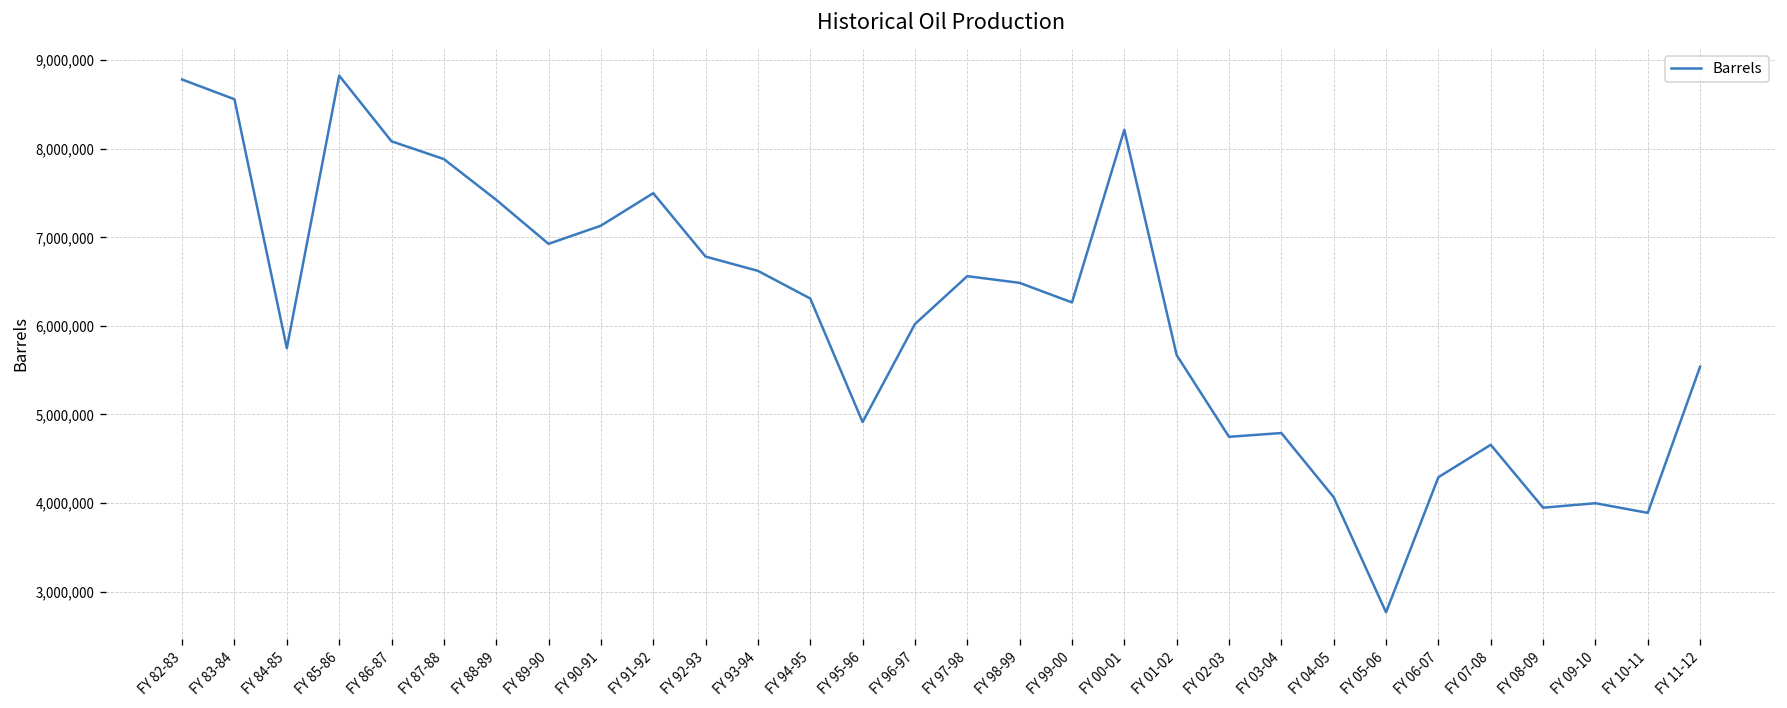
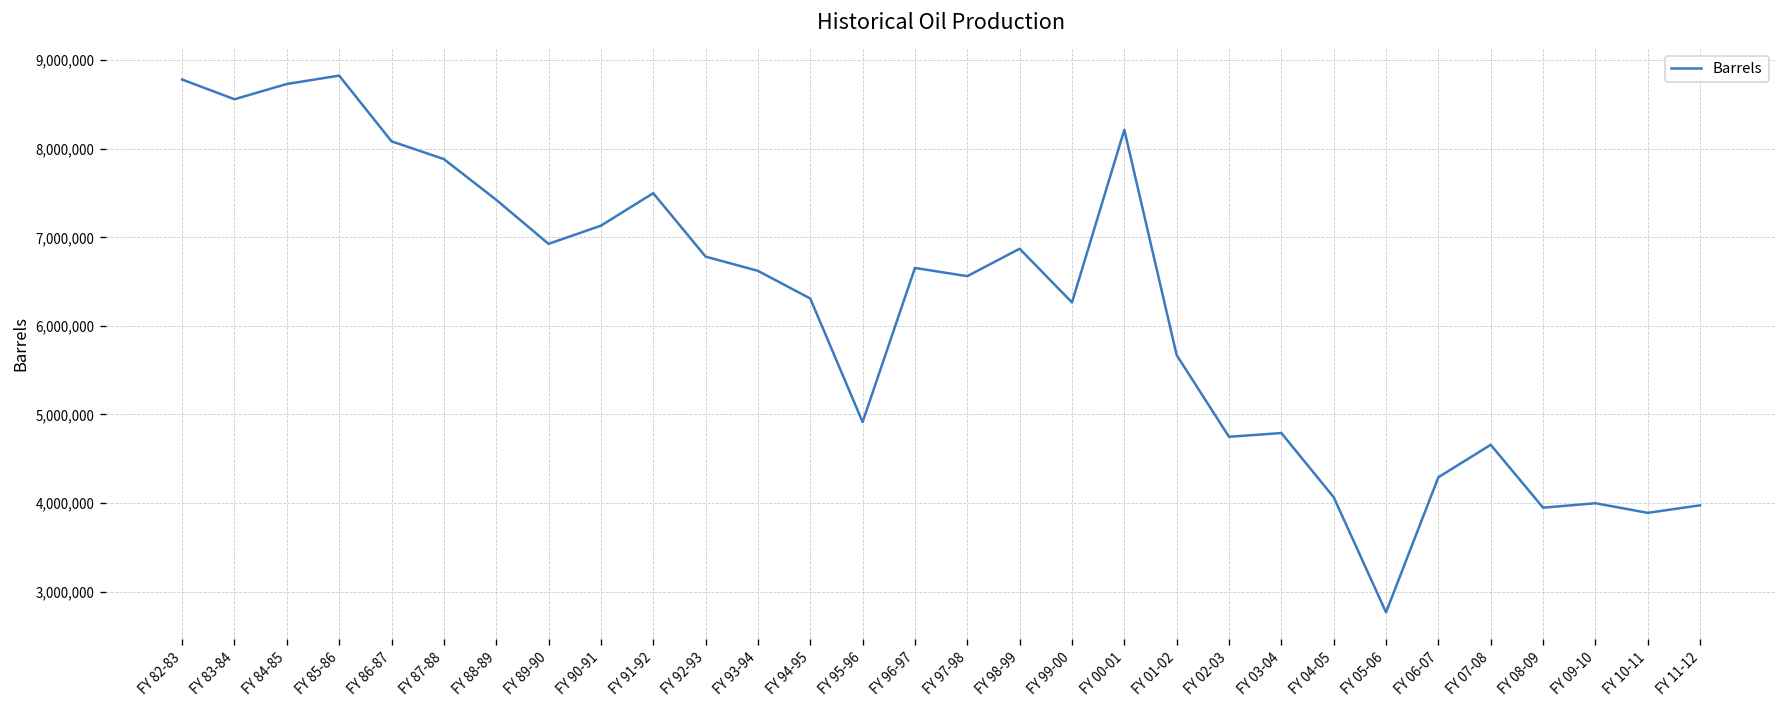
FY 84-85: 5,700,000 -> 8,700,000
FY 96-97: 6,000,000 -> 6,700,000
FY 98-99: 6,500,000 -> 6,900,000
FY 11-12: 5,500,000 -> 4,000,000
